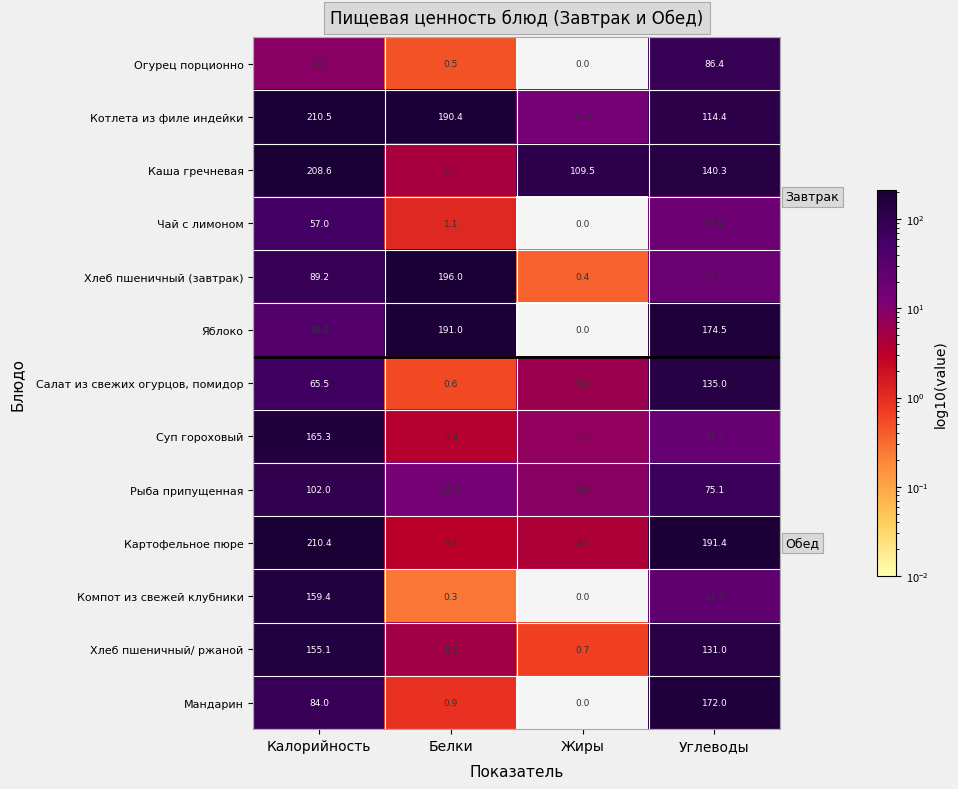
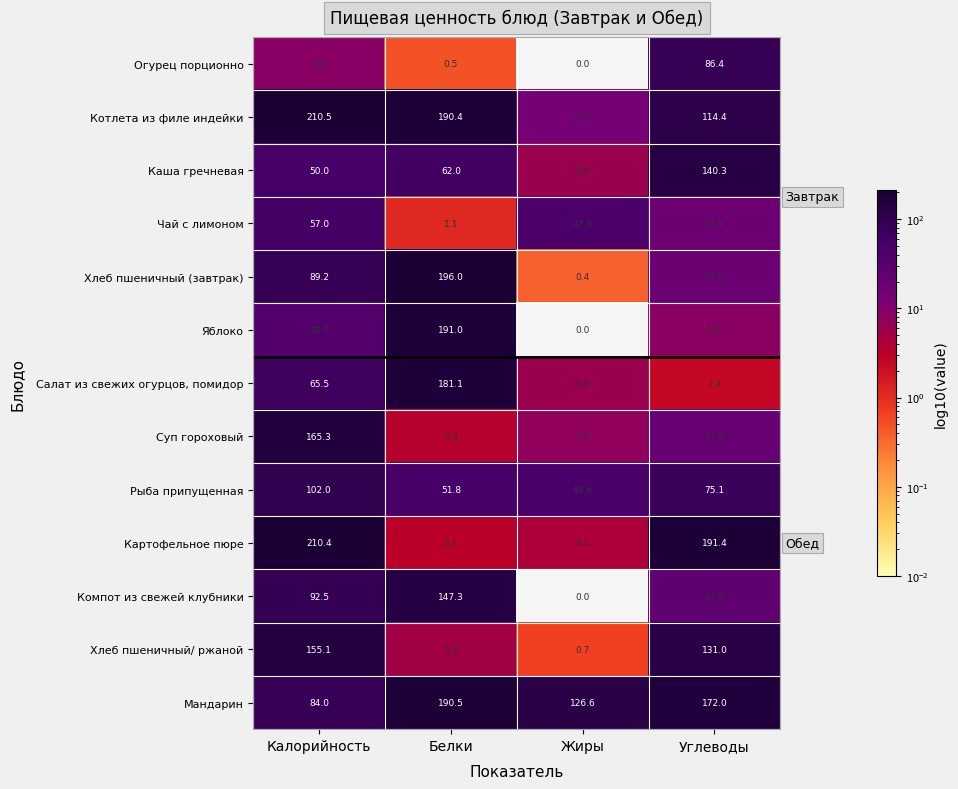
Каша гречневая, Калорийность: 208.6 -> 50.0
Каша гречневая, Белки: 4.5 -> 62.0
Каша гречневая, Жиры: 109.5 -> 6.0
Чай с лимоном, Жиры: 0.0 -> 47.9
Яблоко, Углеводы: 174.5 -> 8.4
Салат из свежих огурцов, помидор, Белки: 0.6 -> 181.1
Салат из свежих огурцов, помидор, Углеводы: 135.0 -> 2.4
Рыба припущенная, Белки: 13.5 -> 51.8
Рыба припущенная, Жиры: 8.8 -> 49.6
Компот из свежей клубники, Калорийность: 159.4 -> 92.5
Компот из свежей клубники, Белки: 0.3 -> 147.3
Мандарин, Белки: 0.9 -> 190.5
Мандарин, Жиры: 0.0 -> 126.6
